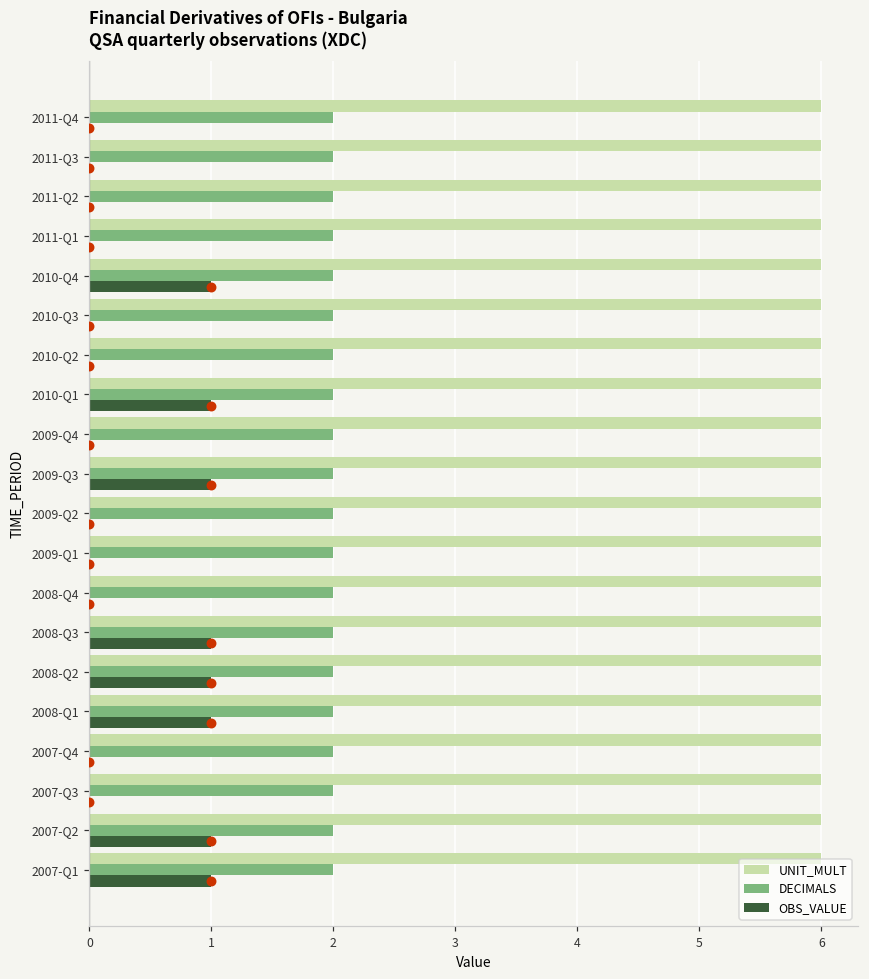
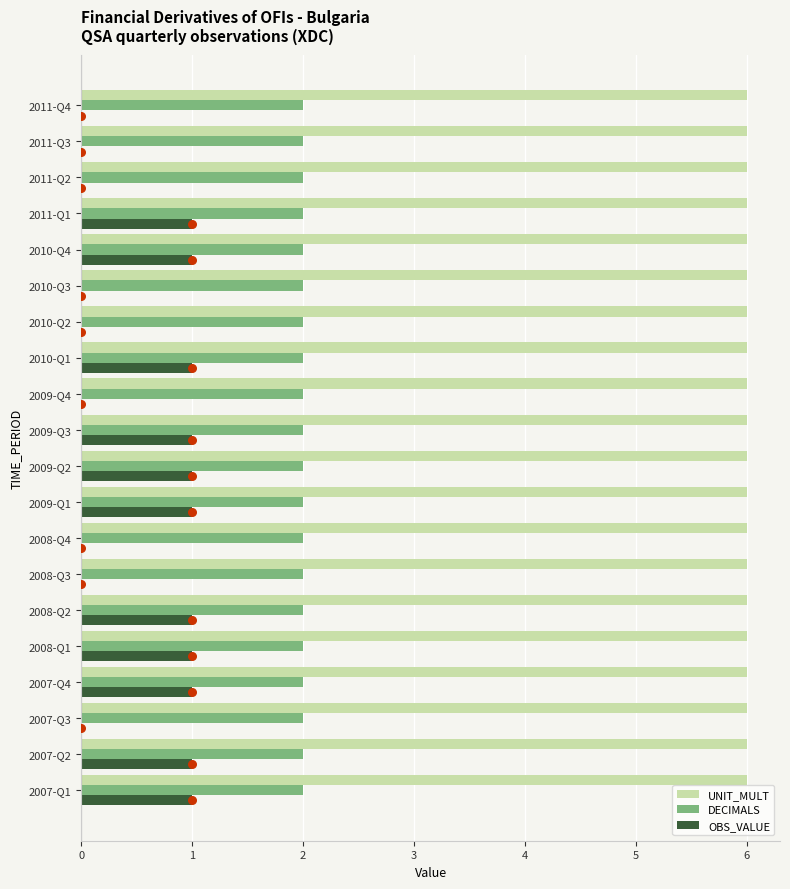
OBS_VALUE, 2011-Q1: 0 -> 1
OBS_VALUE, 2009-Q2: 0 -> 1
OBS_VALUE, 2009-Q1: 0 -> 1
OBS_VALUE, 2008-Q3: 1 -> 0
OBS_VALUE, 2007-Q4: 0 -> 1
